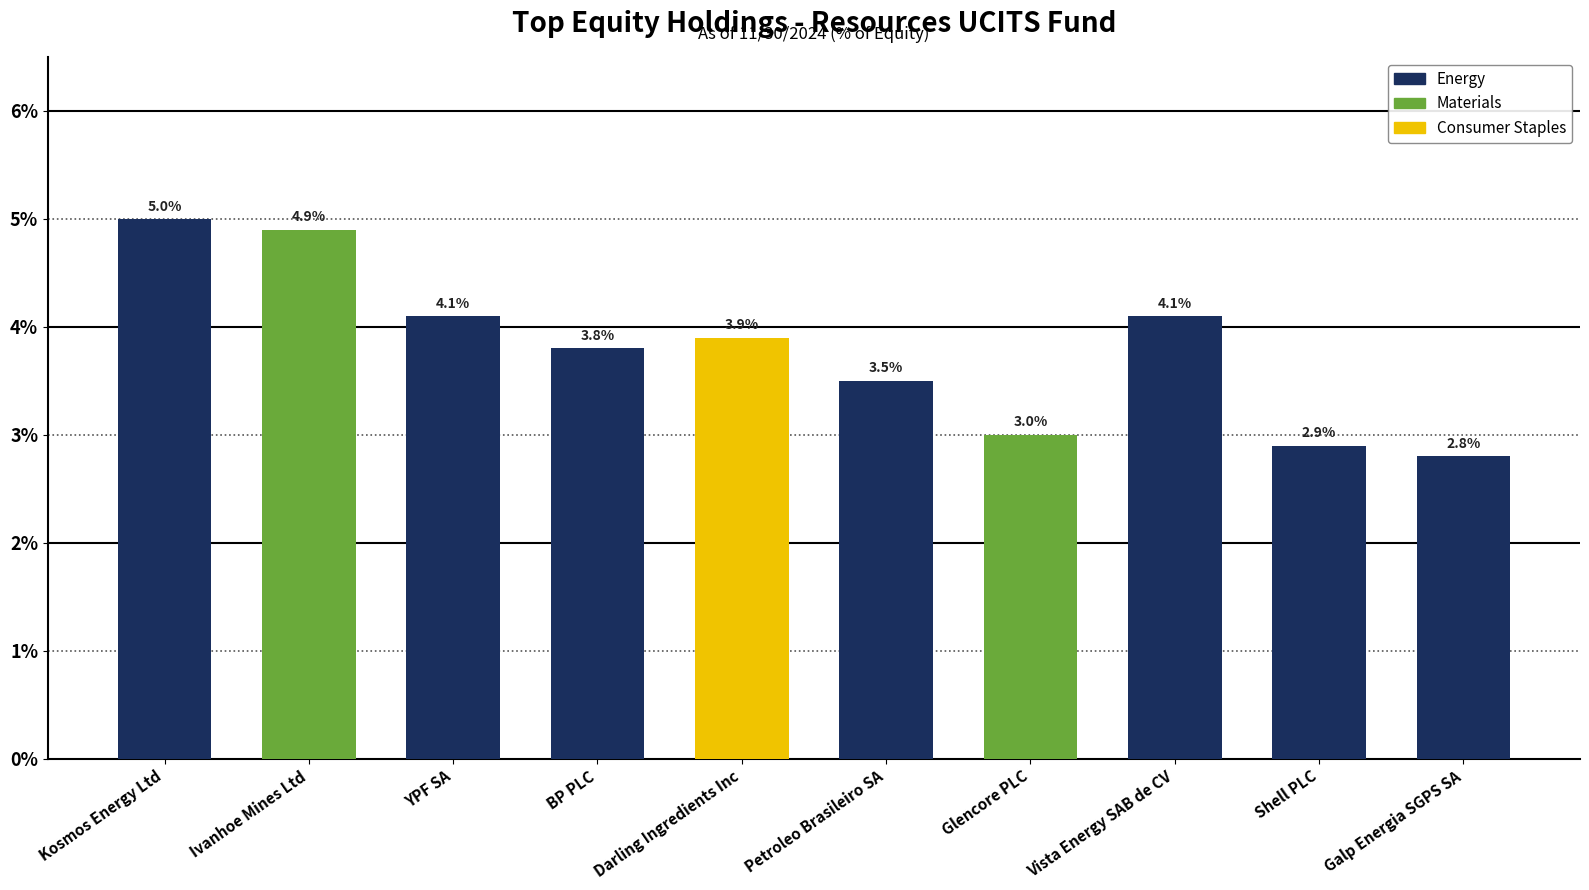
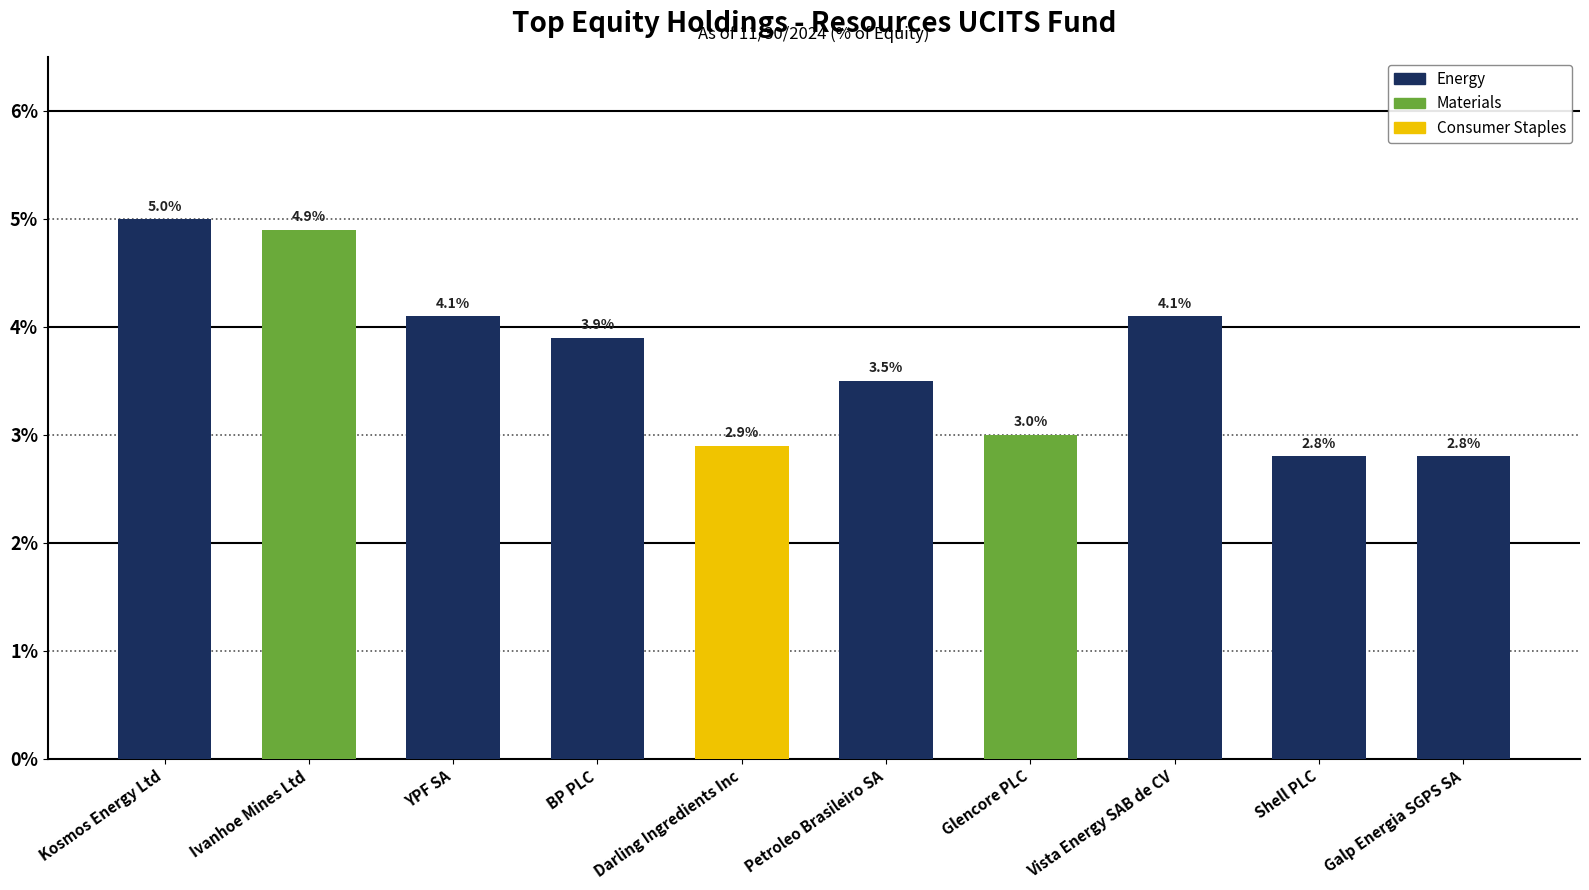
BP PLC: 3.8% -> 3.9%
Darling Ingredients Inc: 3.9% -> 2.9%
Shell PLC: 2.9% -> 2.8%
